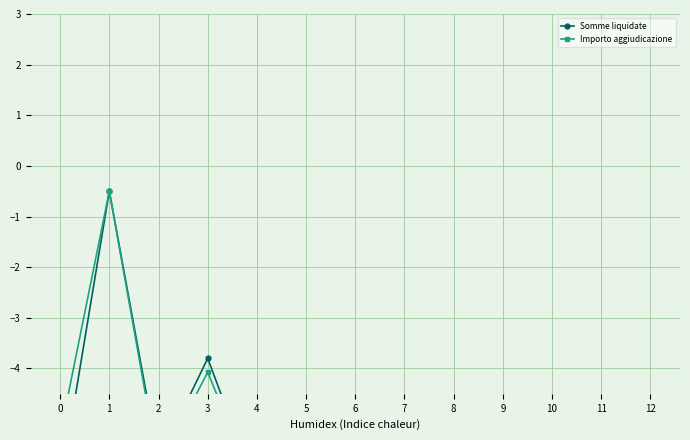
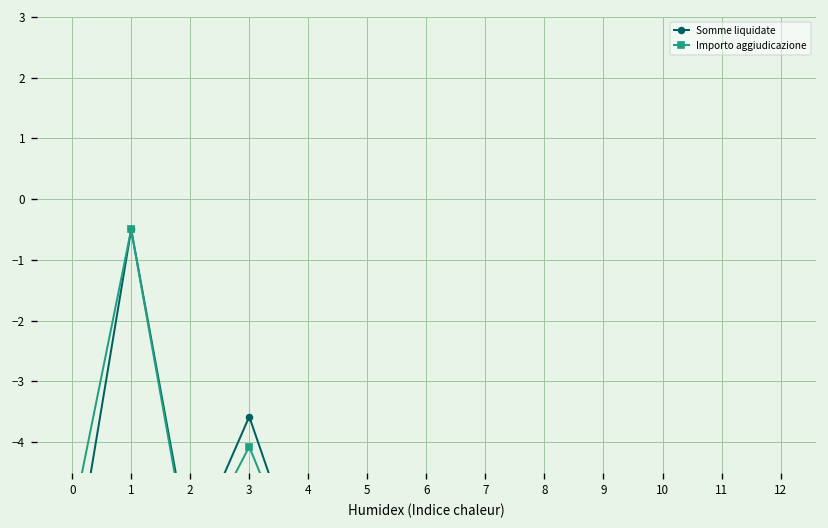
Somme liquidate, 3: -3.8 -> -3.6
